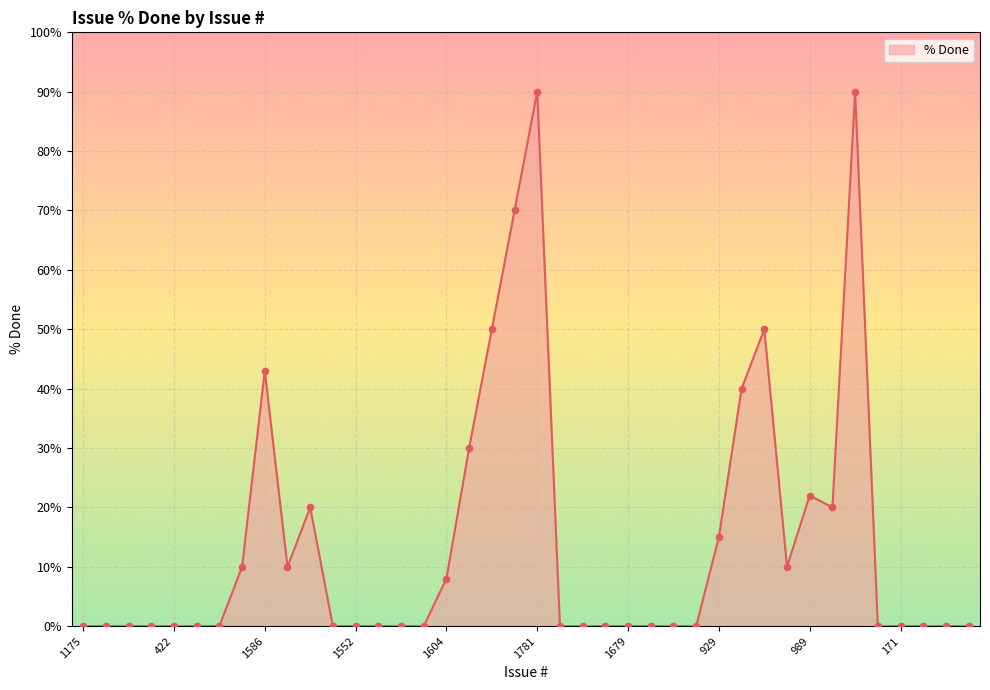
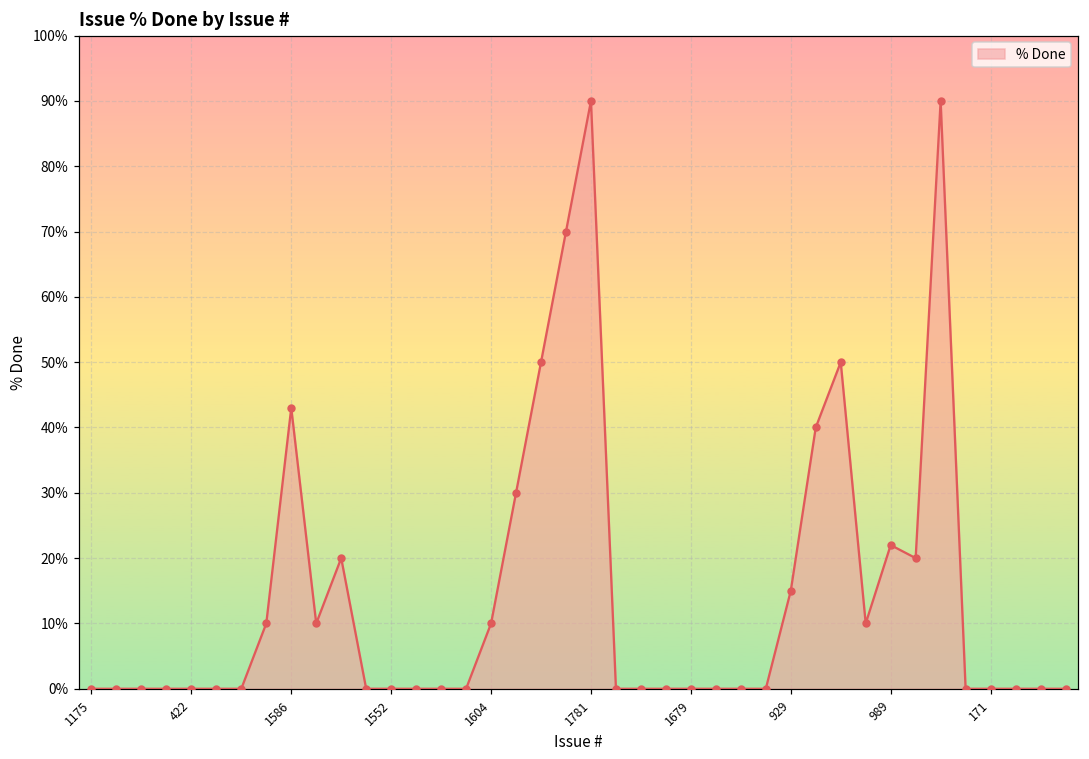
1604: 8% -> 10%
